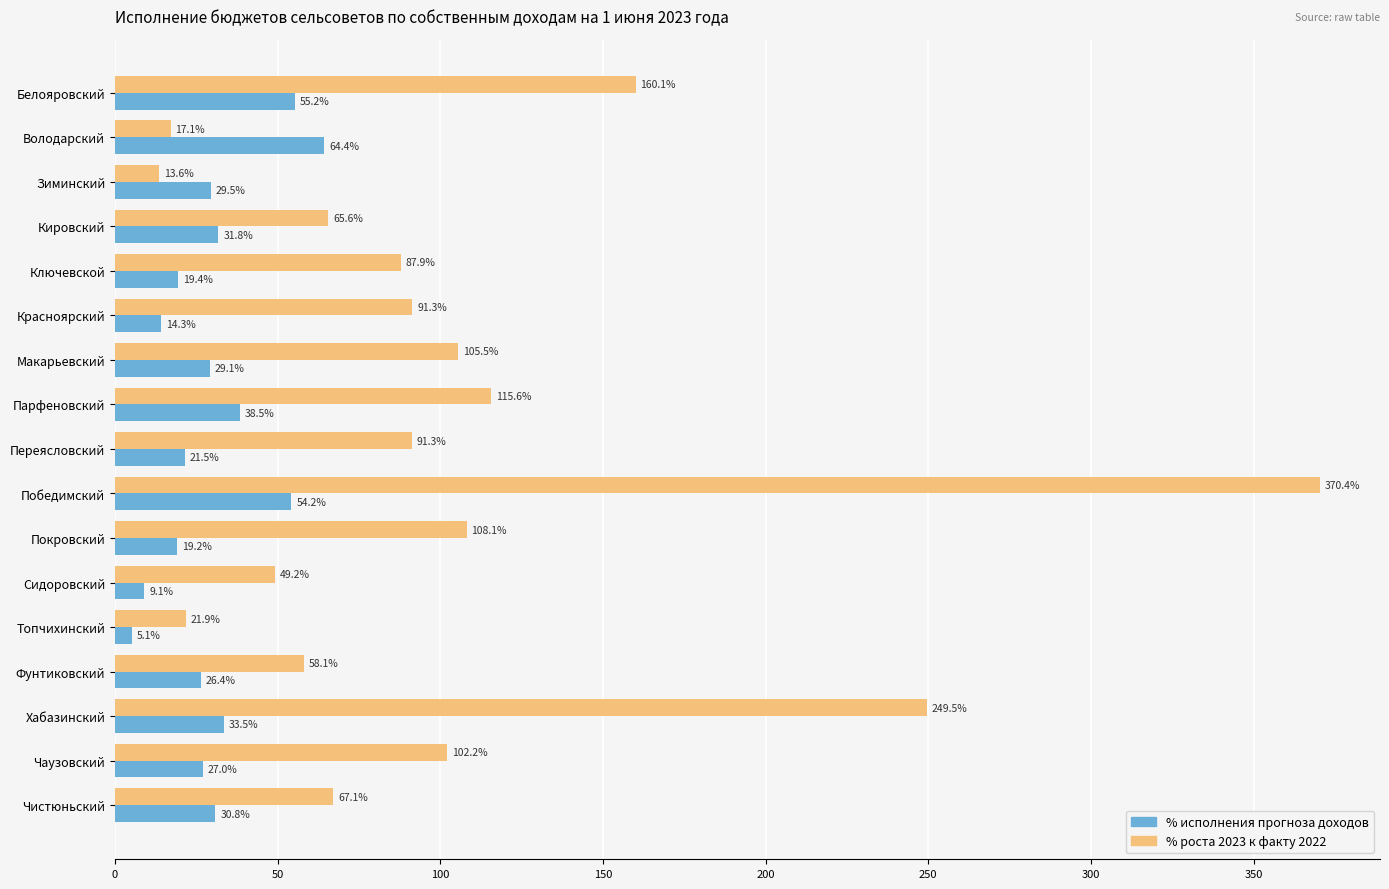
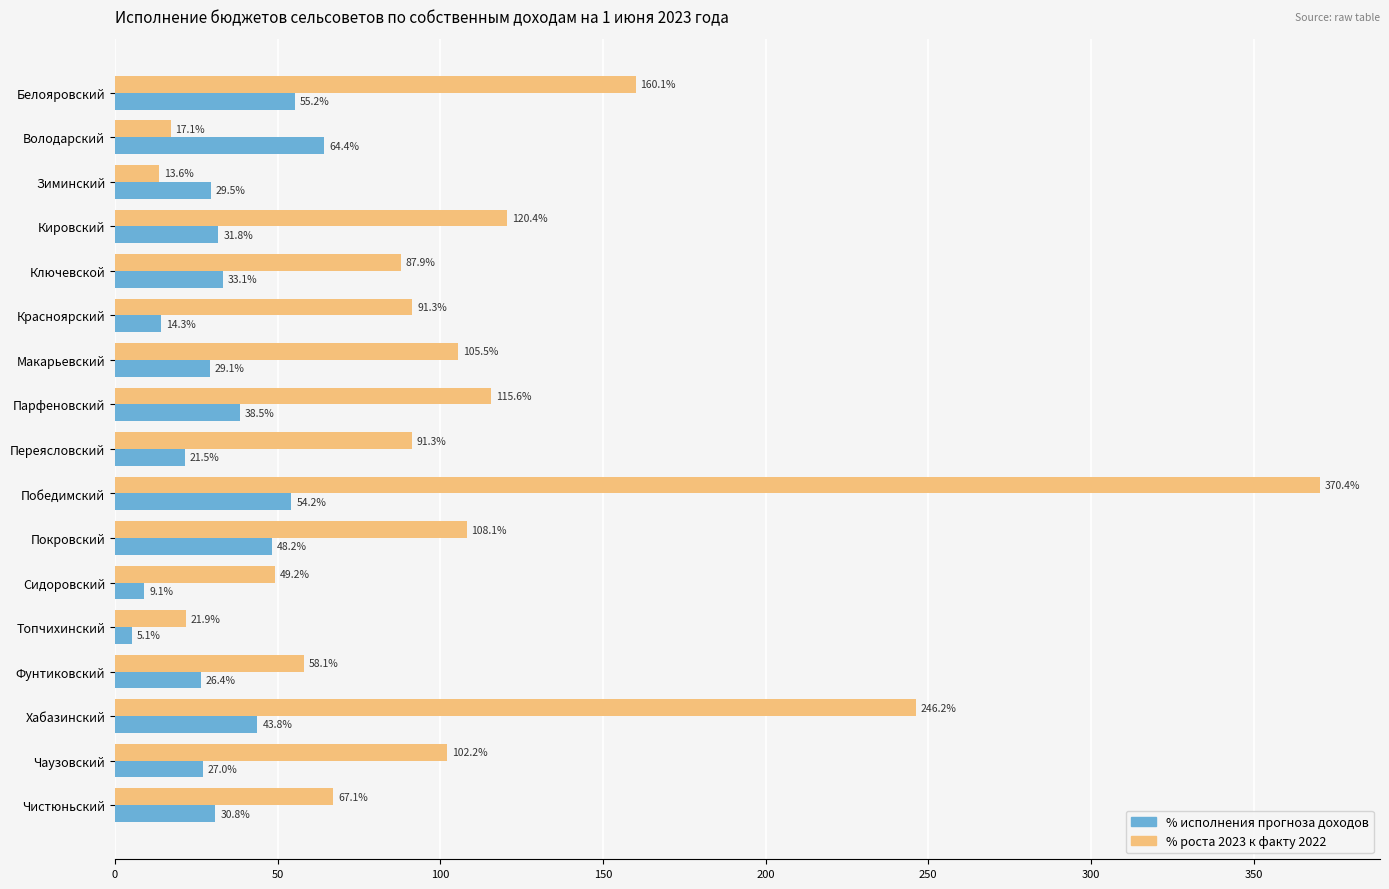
% роста 2023 к факту 2022, Кировский: 65.6% -> 120.4%
% исполнения прогноза доходов, Ключевской: 19.4% -> 33.1%
% исполнения прогноза доходов, Покровский: 19.2% -> 48.2%
% роста 2023 к факту 2022, Хабазинский: 249.5% -> 246.2%
% исполнения прогноза доходов, Хабазинский: 33.5% -> 43.8%
